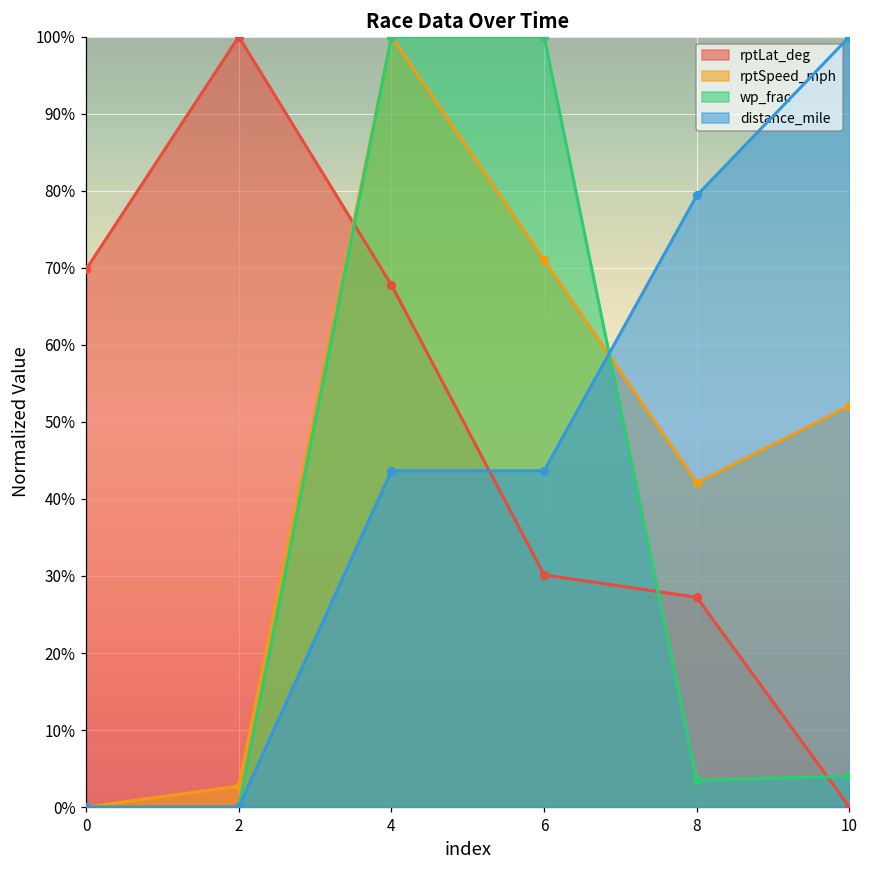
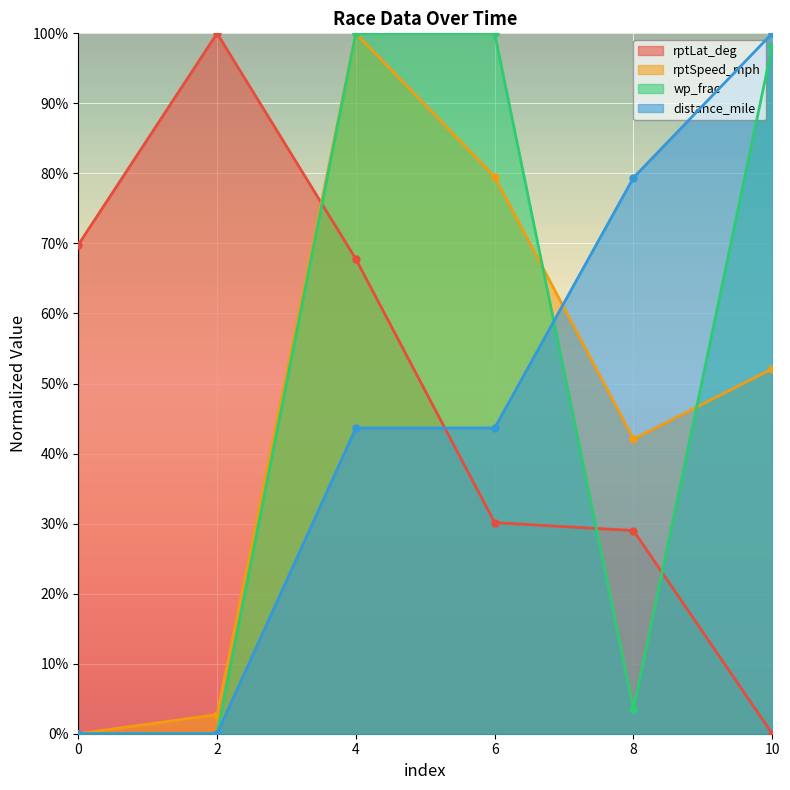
rptSpeed_mph, 6: 71% -> 80%
rptLat_deg, 8: 27% -> 29%
wp_frac, 10: 4% -> 98%
